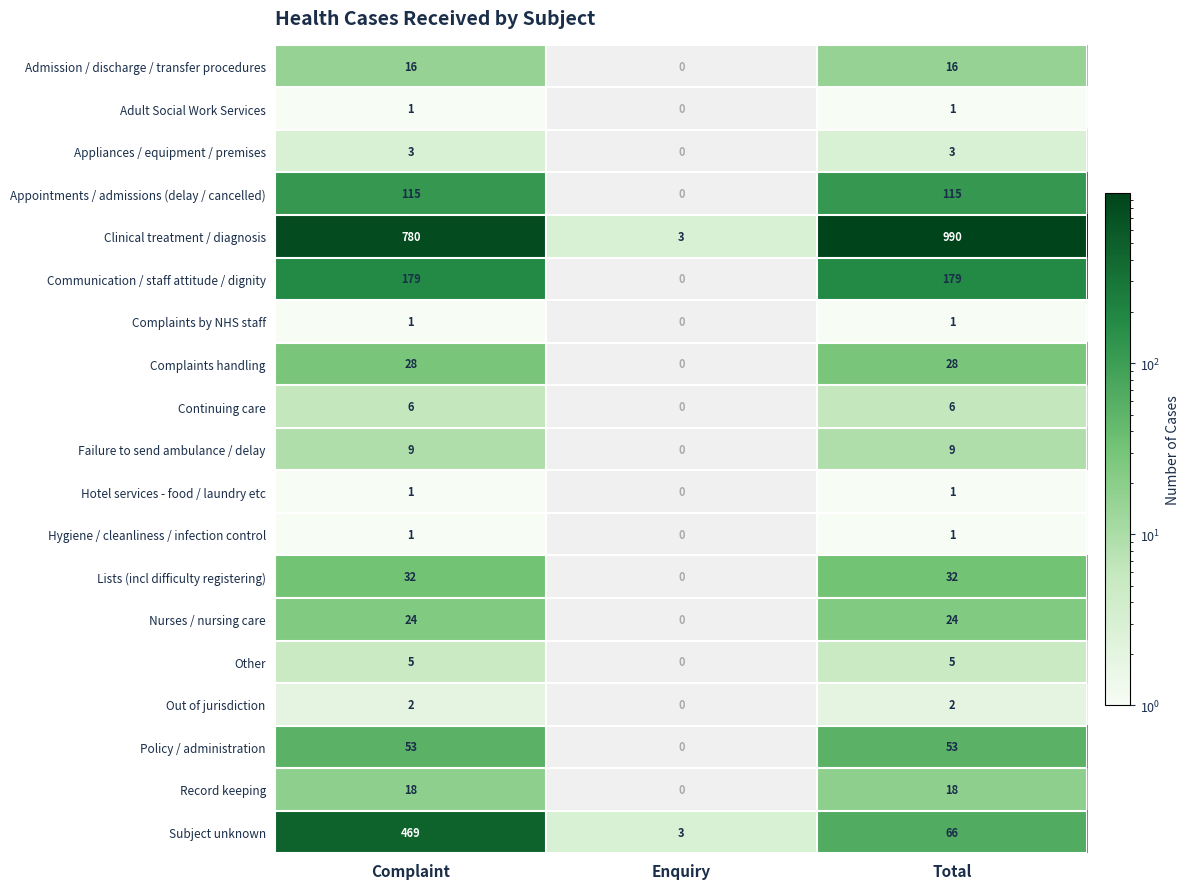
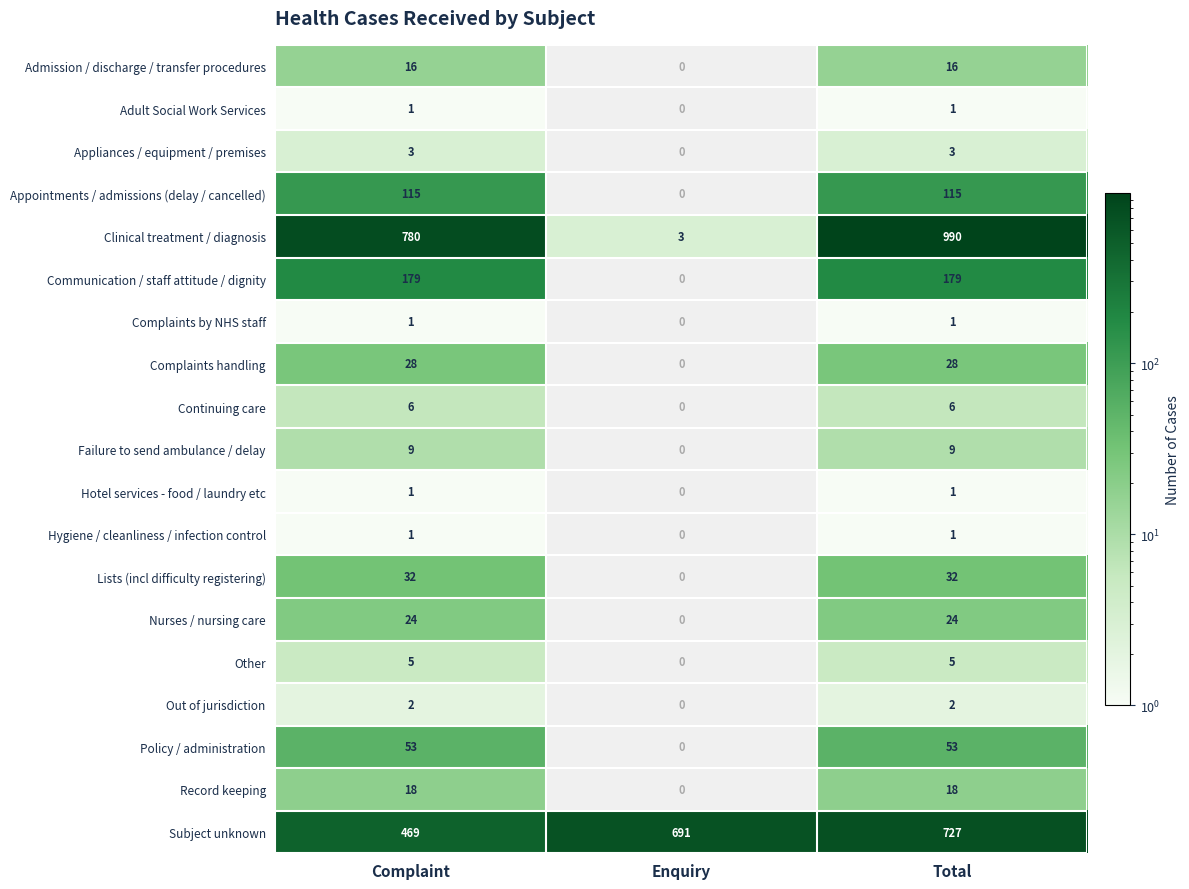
Subject unknown, Enquiry: 3 -> 691
Subject unknown, Total: 66 -> 727
